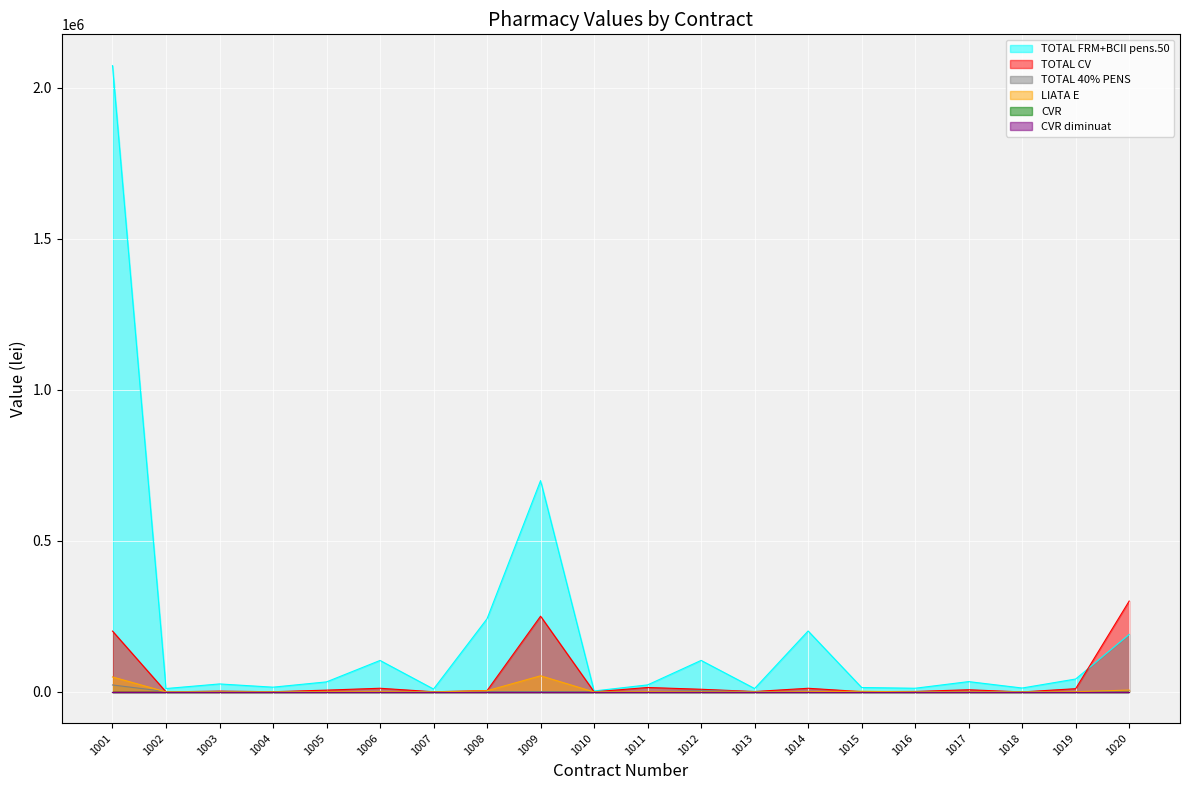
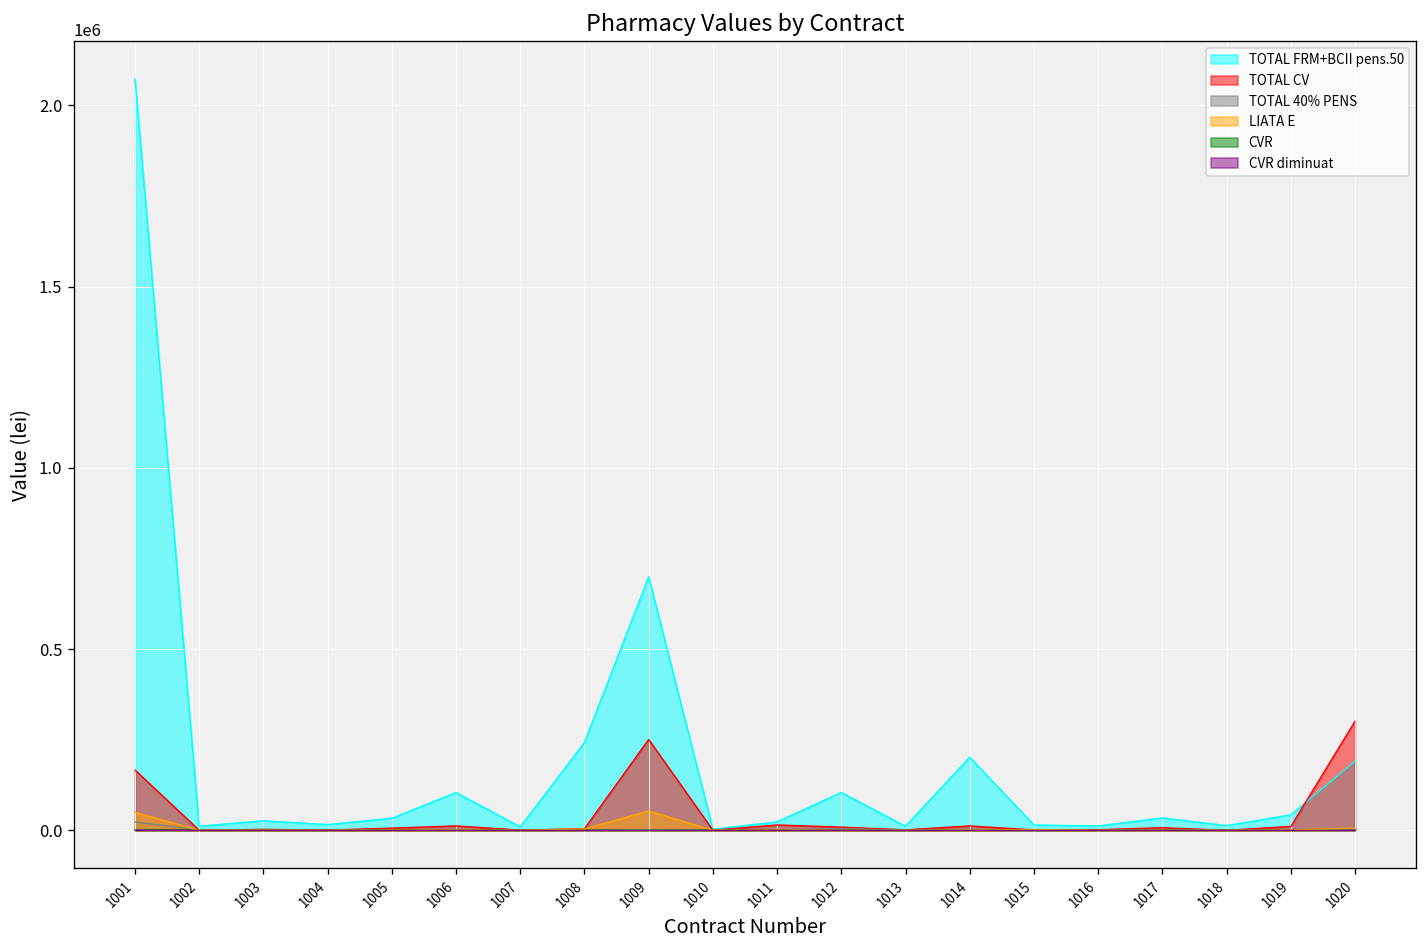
TOTAL CV, 1001: 200000 -> 170000
